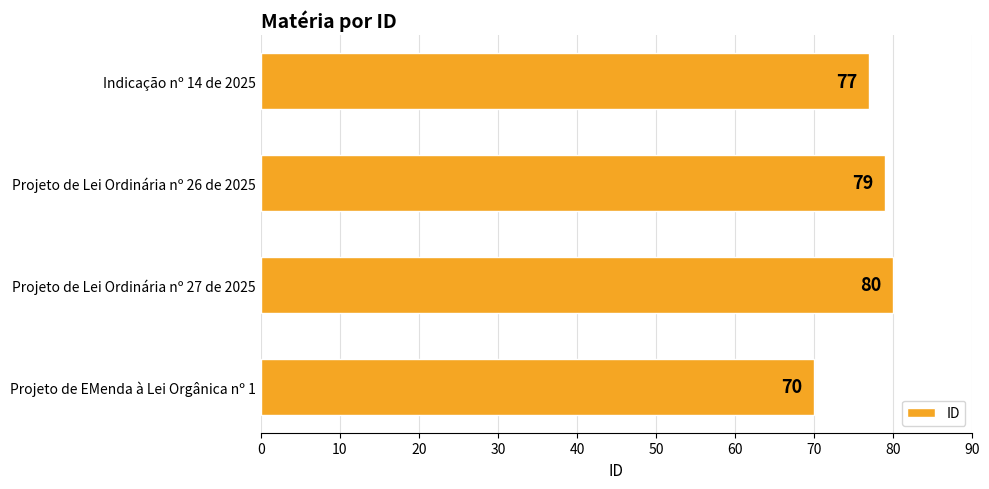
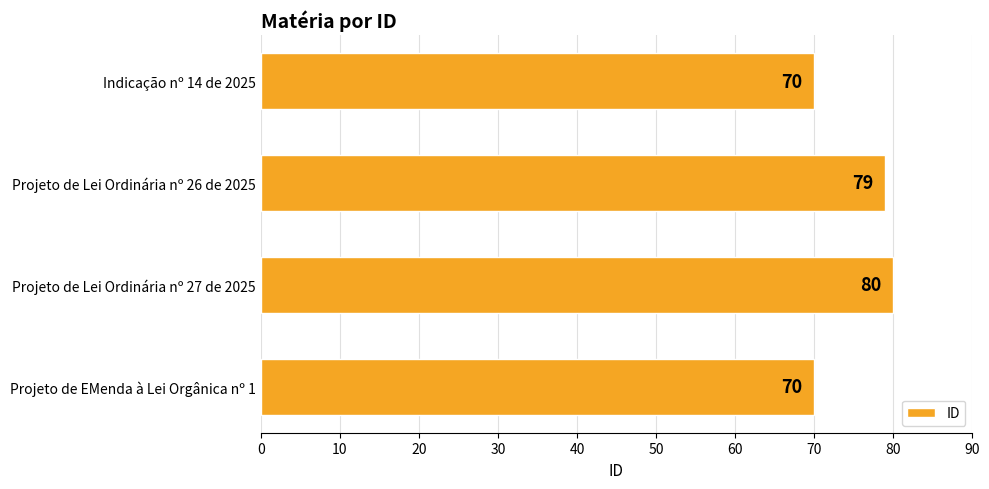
Indicação nº 14 de 2025: 77 -> 70
